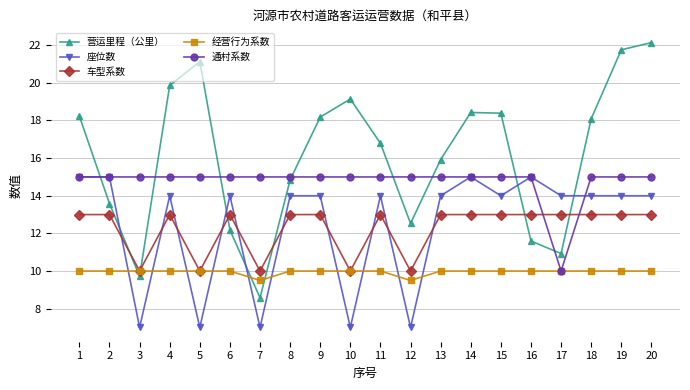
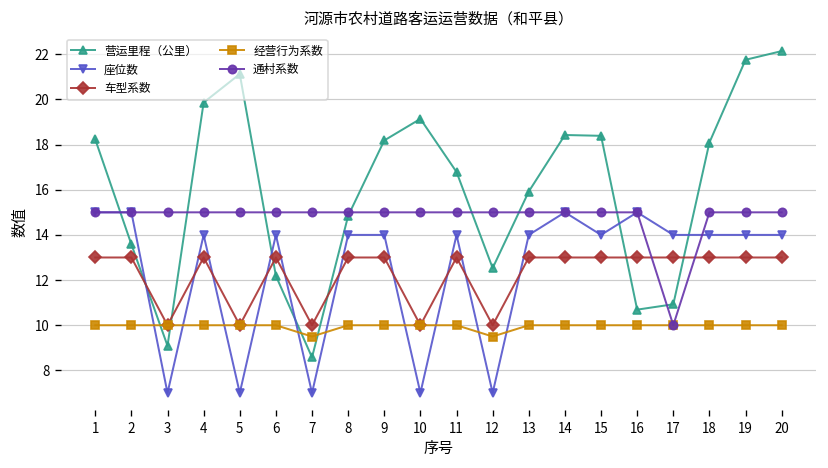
营运里程（公里）, 3: 9.7 -> 9.1
营运里程（公里）, 16: 11.6 -> 10.7
